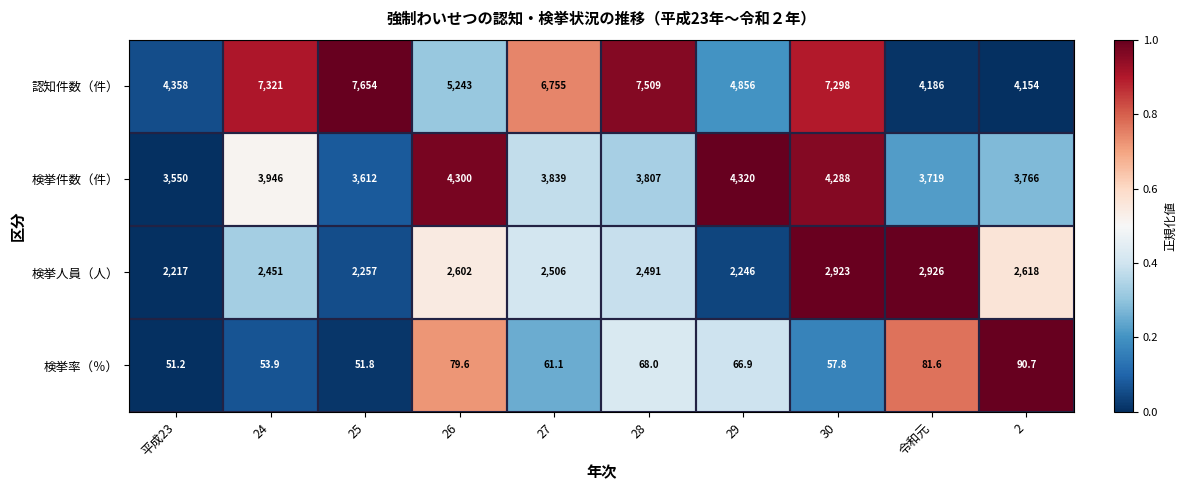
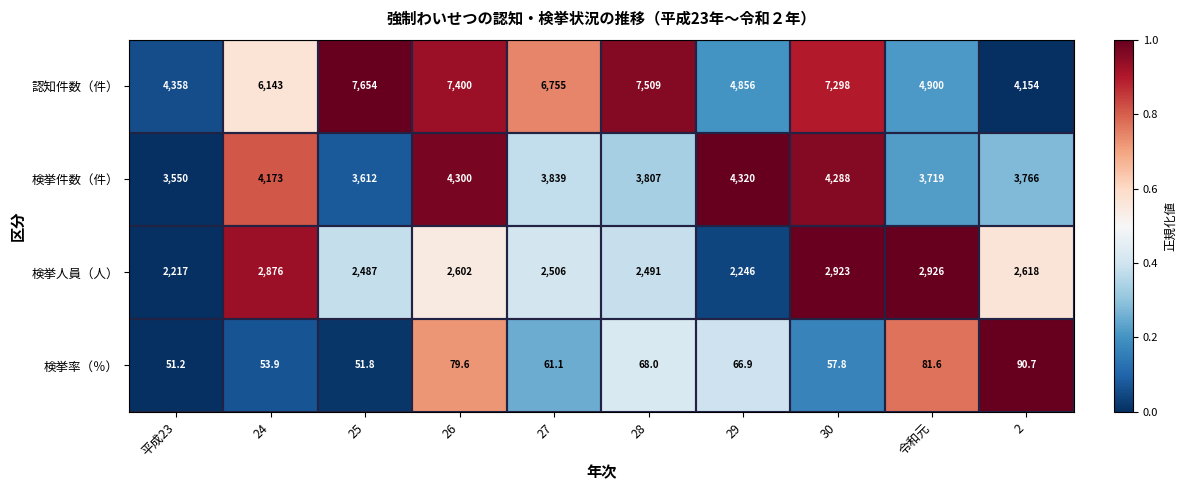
認知件数（件）, 24: 7,321 -> 6,143
認知件数（件）, 26: 5,243 -> 7,400
認知件数（件）, 令和元: 4,186 -> 4,900
検挙件数（件）, 24: 3,946 -> 4,173
検挙人員（人）, 24: 2,451 -> 2,876
検挙人員（人）, 25: 2,257 -> 2,487
